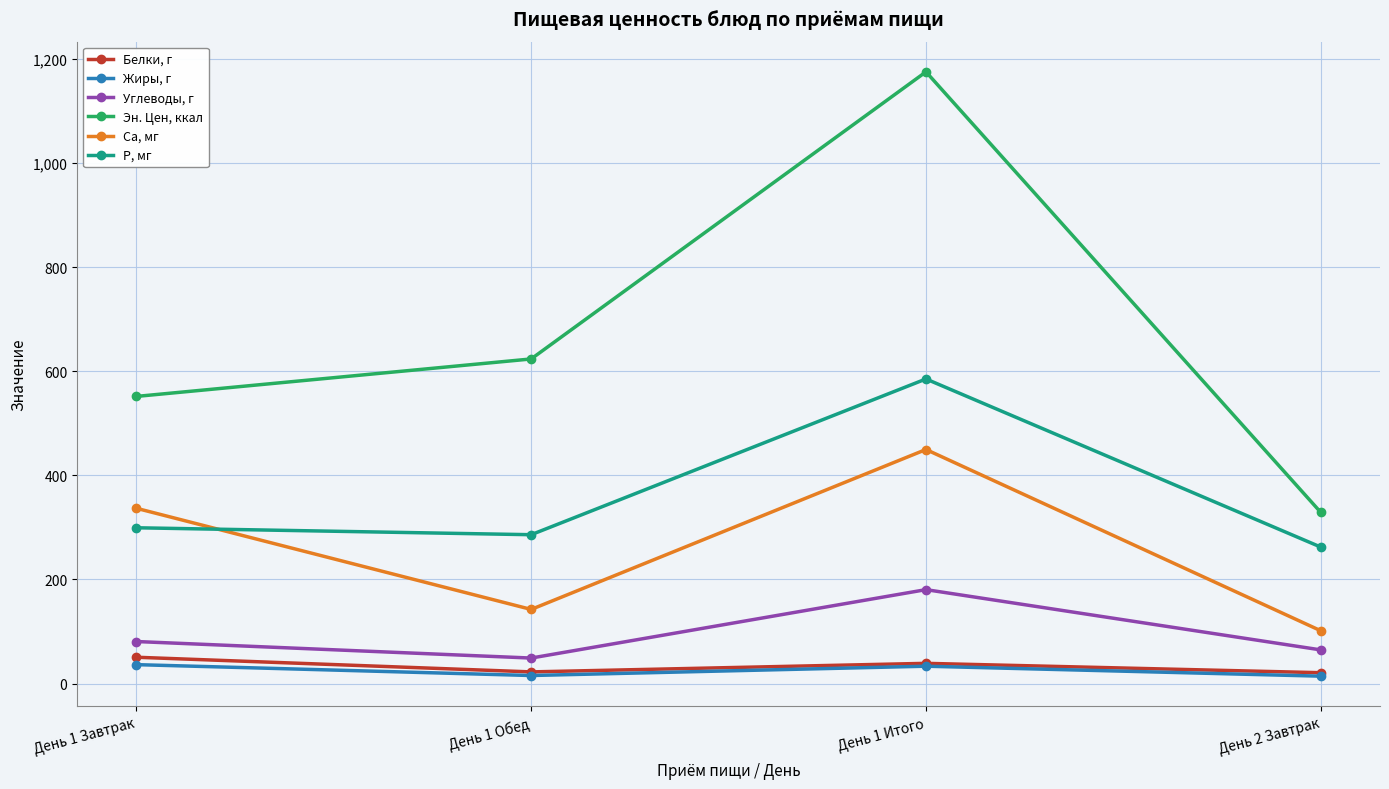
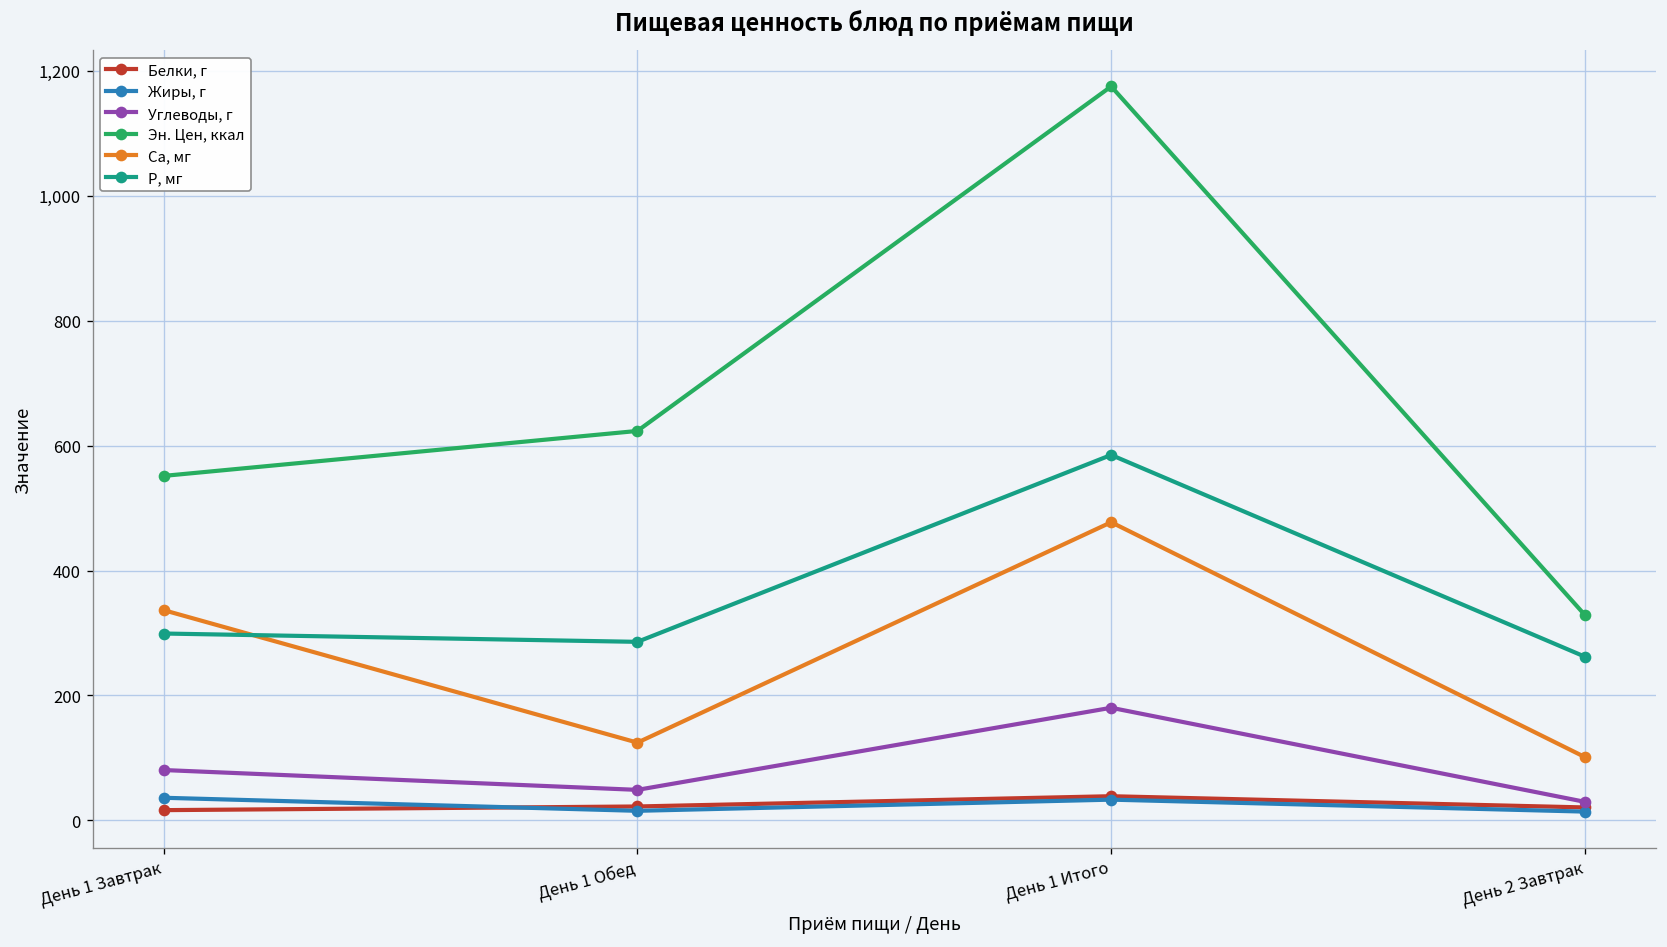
Белки, г, День 1 Завтрак: 50 -> 20
Ca, мг, День 1 Обед: 140 -> 120
Ca, мг, День 1 Итого: 450 -> 480
Углеводы, г, День 2 Завтрак: 60 -> 30
